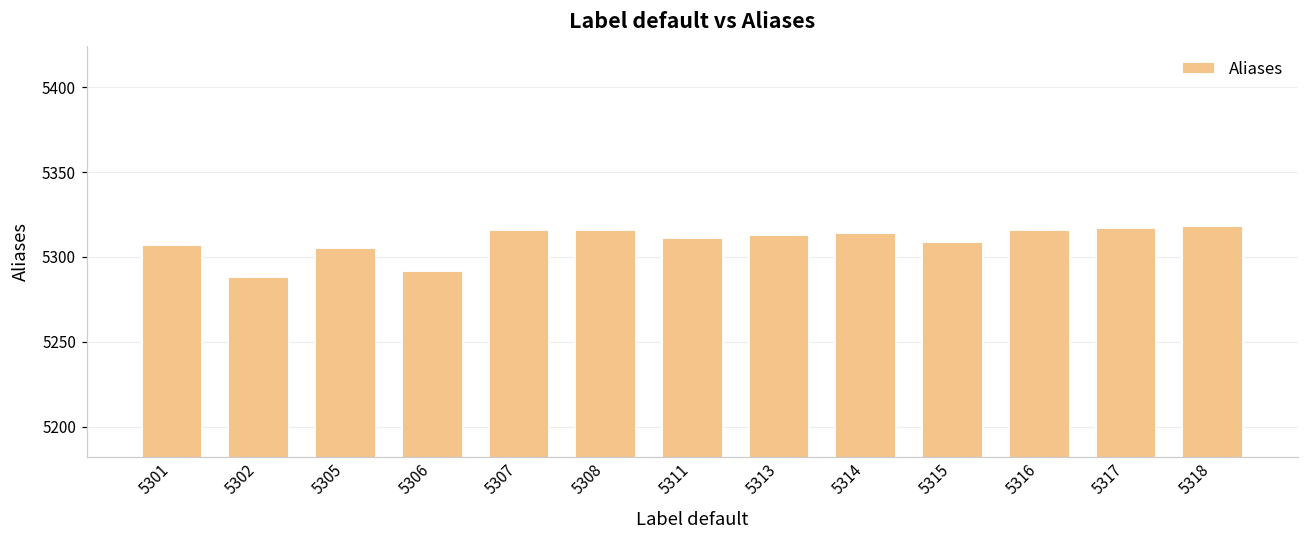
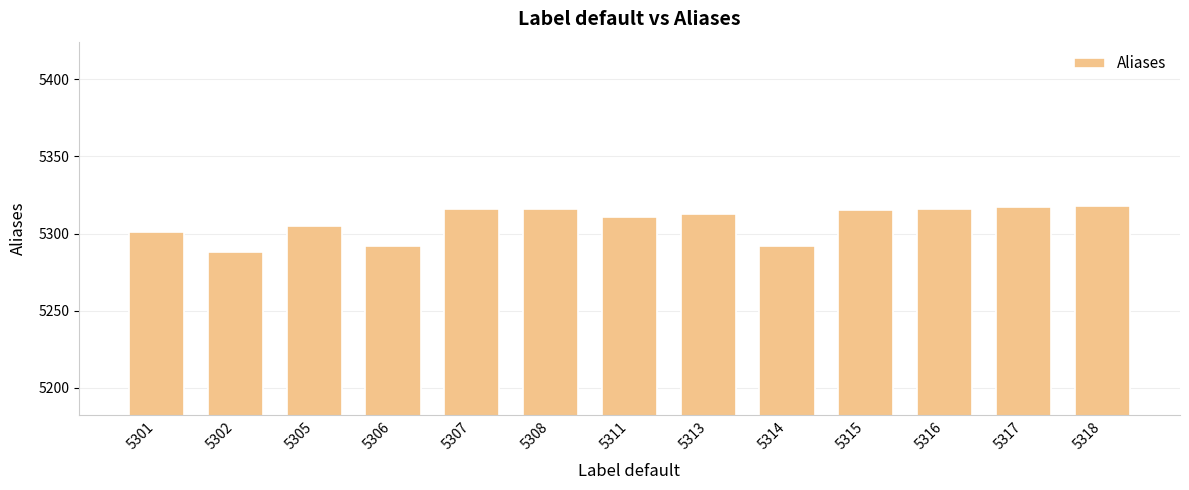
5301: 5307 -> 5301
5314: 5314 -> 5292
5315: 5309 -> 5315
